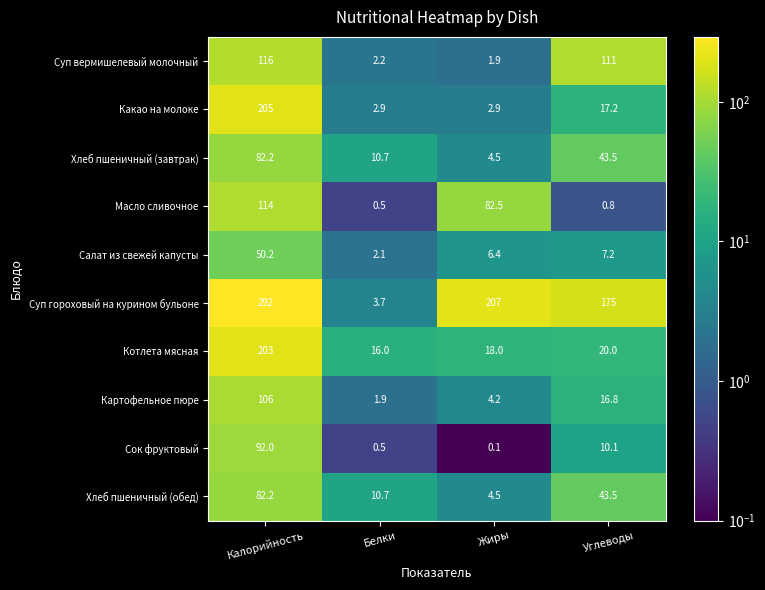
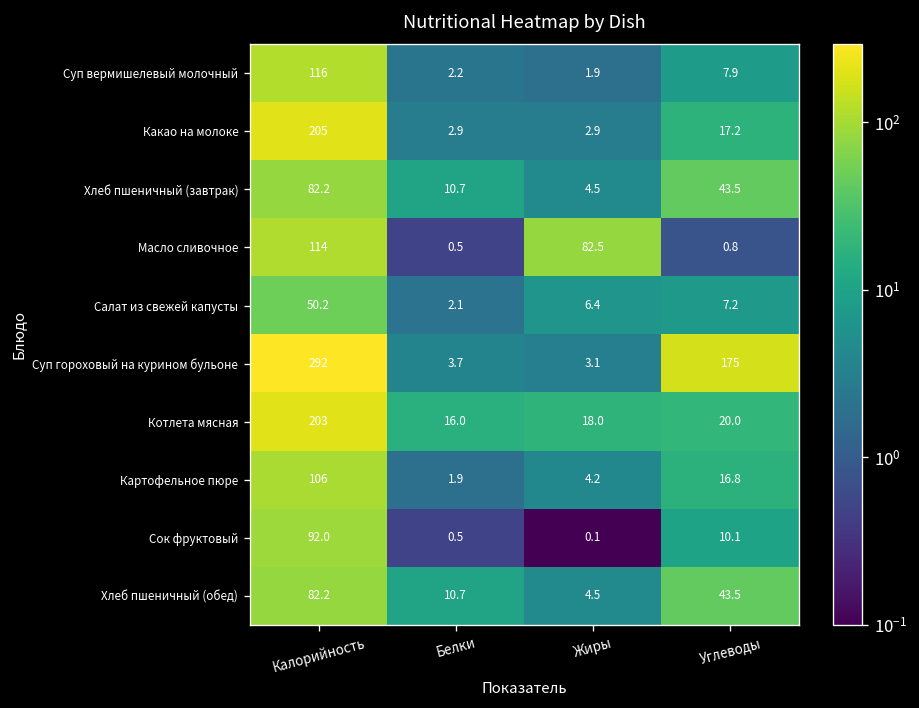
Суп вермишелевый молочный, Углеводы: 111 -> 7.9
Суп гороховый на курином бульоне, Жиры: 207 -> 3.1
